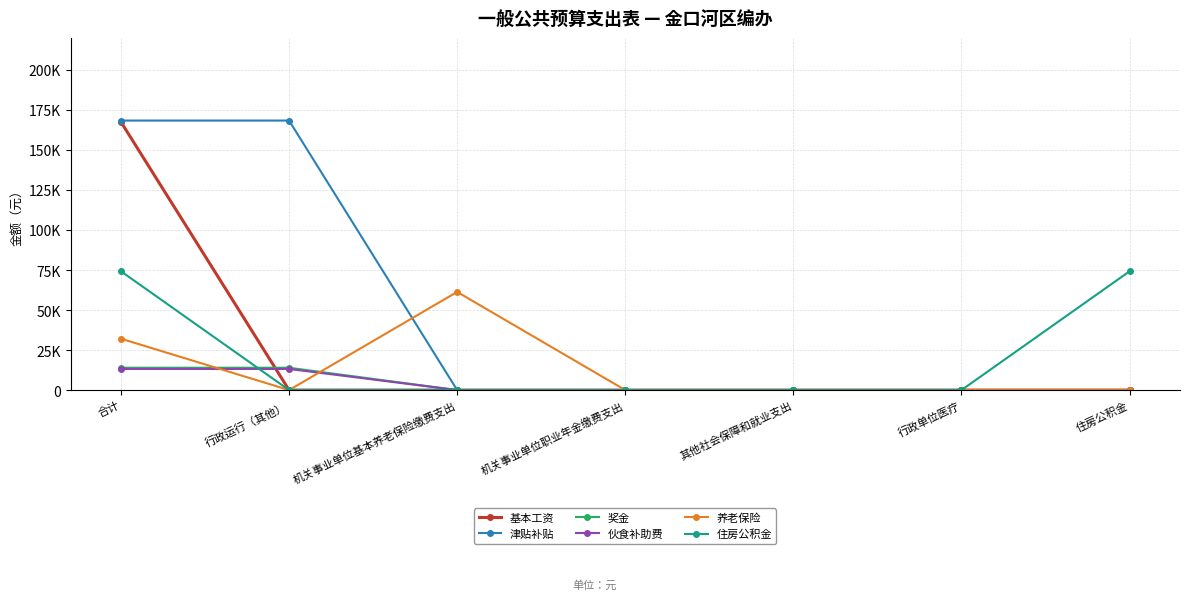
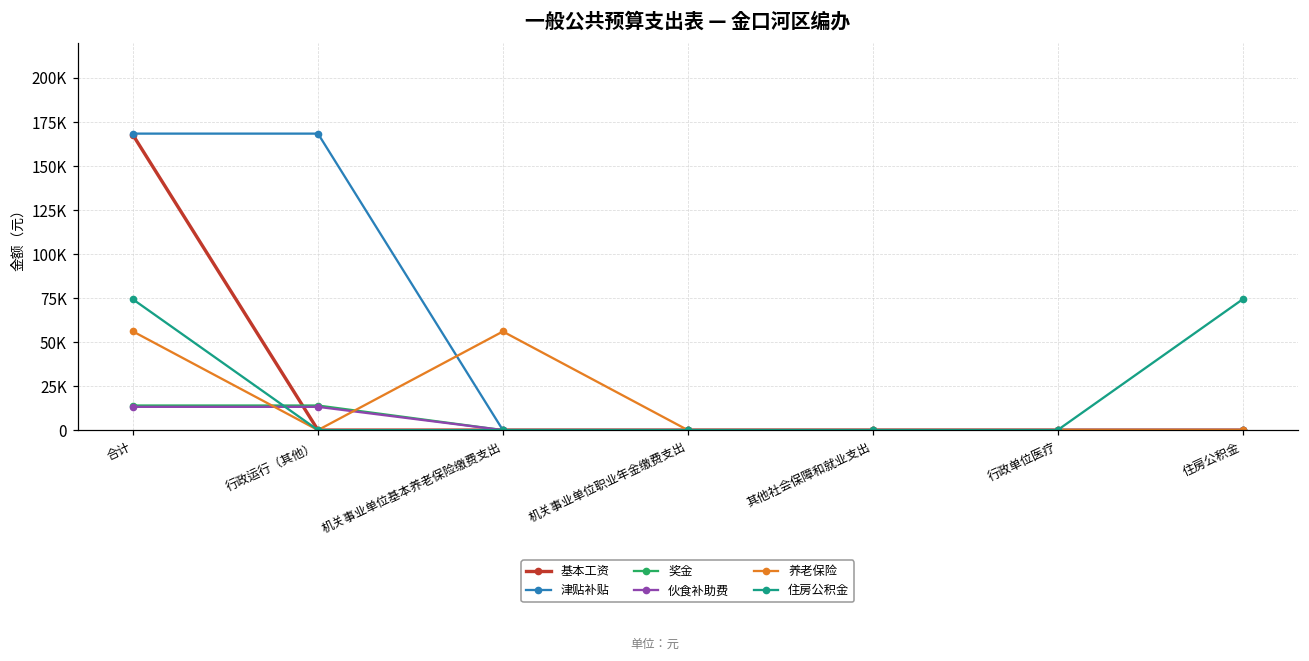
养老保险, 合计: 32000 -> 56000
养老保险, 机关事业单位基本养老保险缴费支出: 61000 -> 56000
